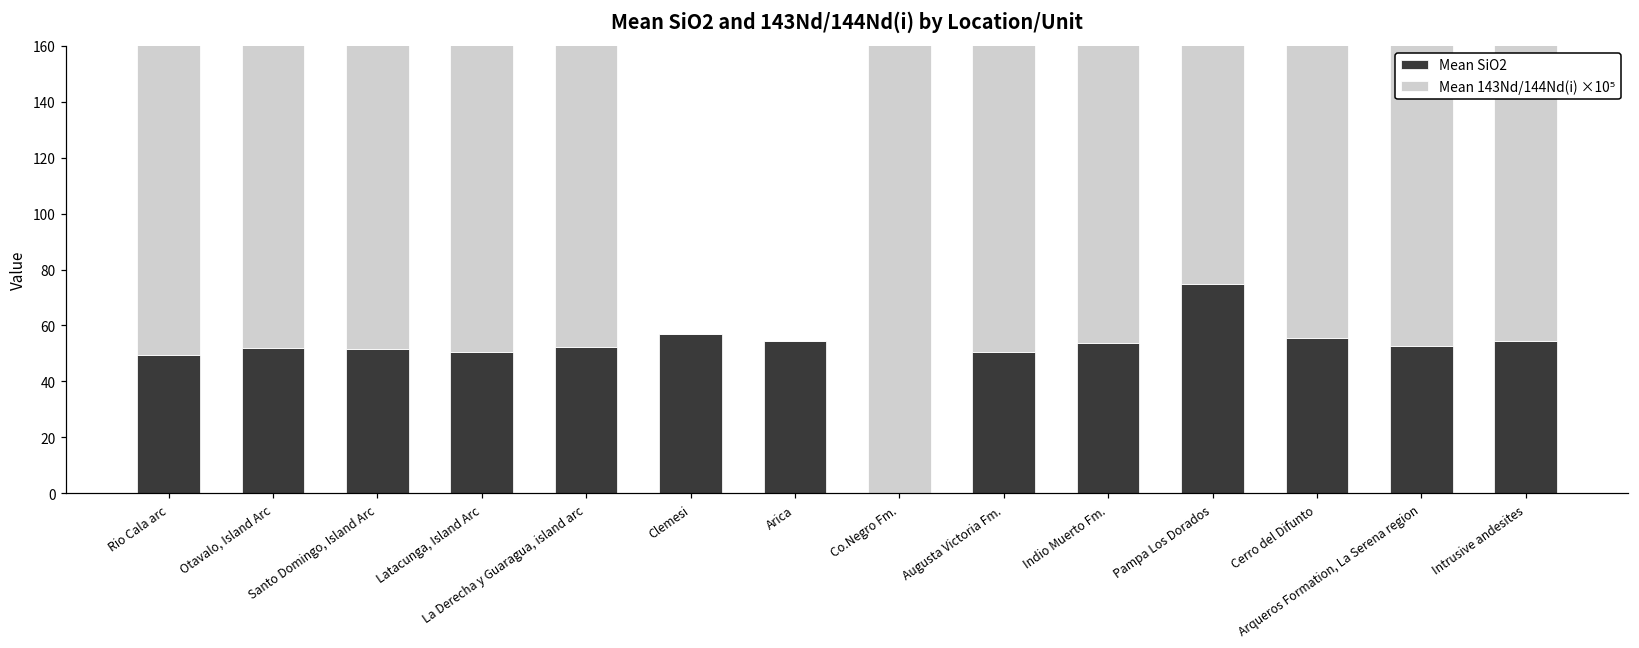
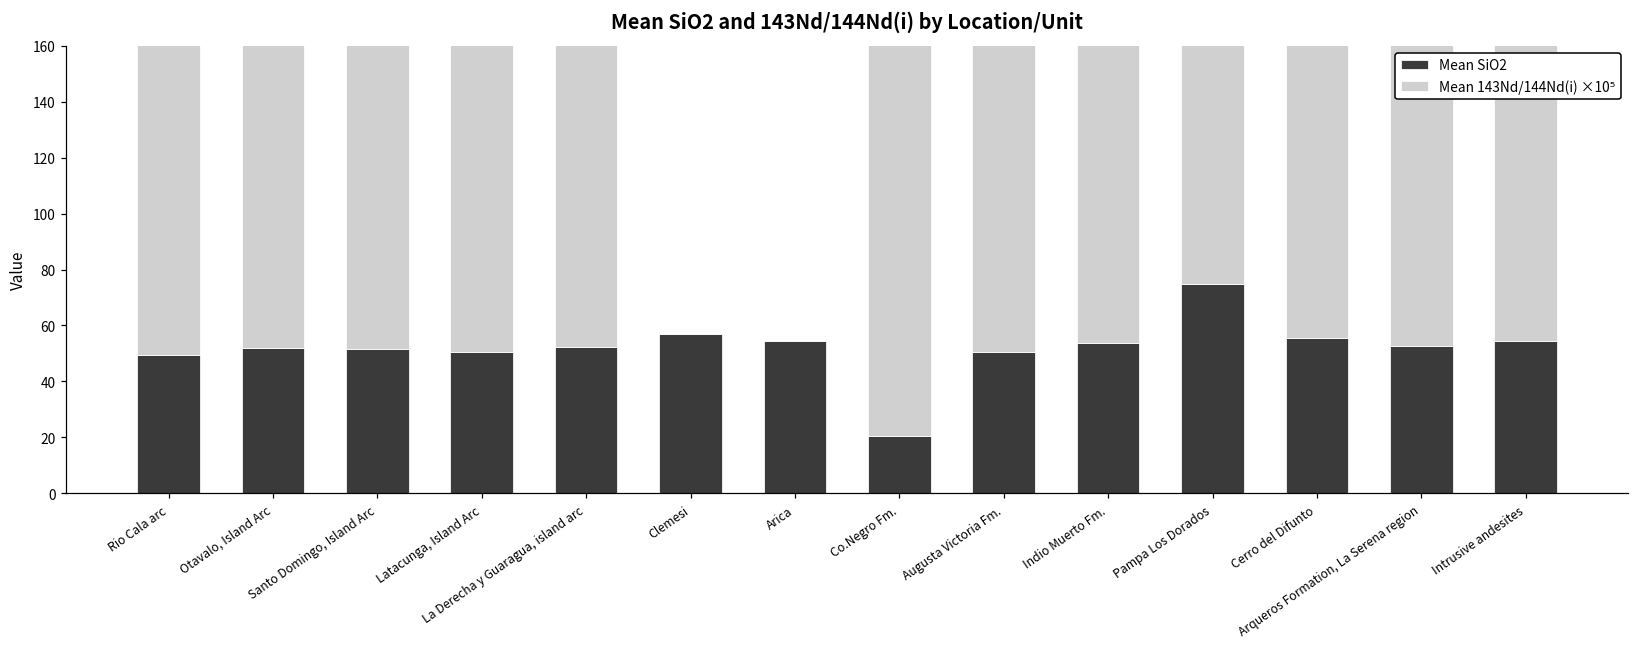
Mean SiO2, Co.Negro Fm.: 0 -> 21
